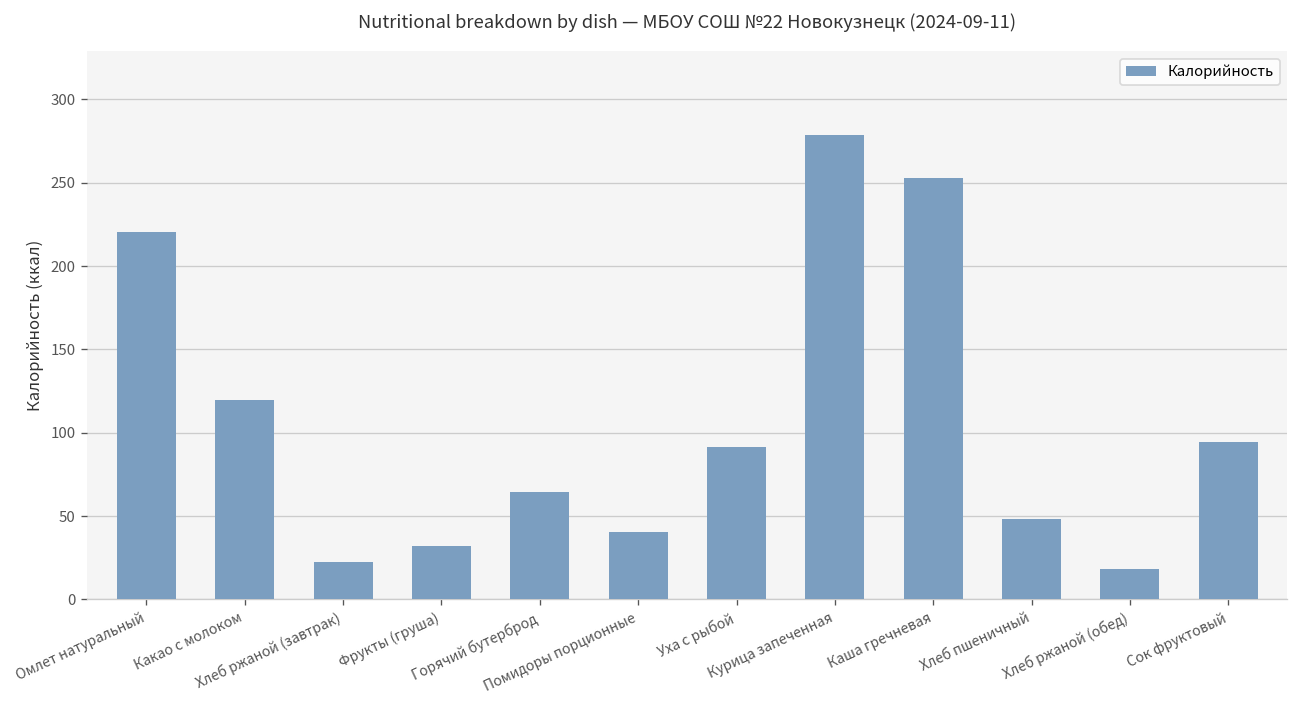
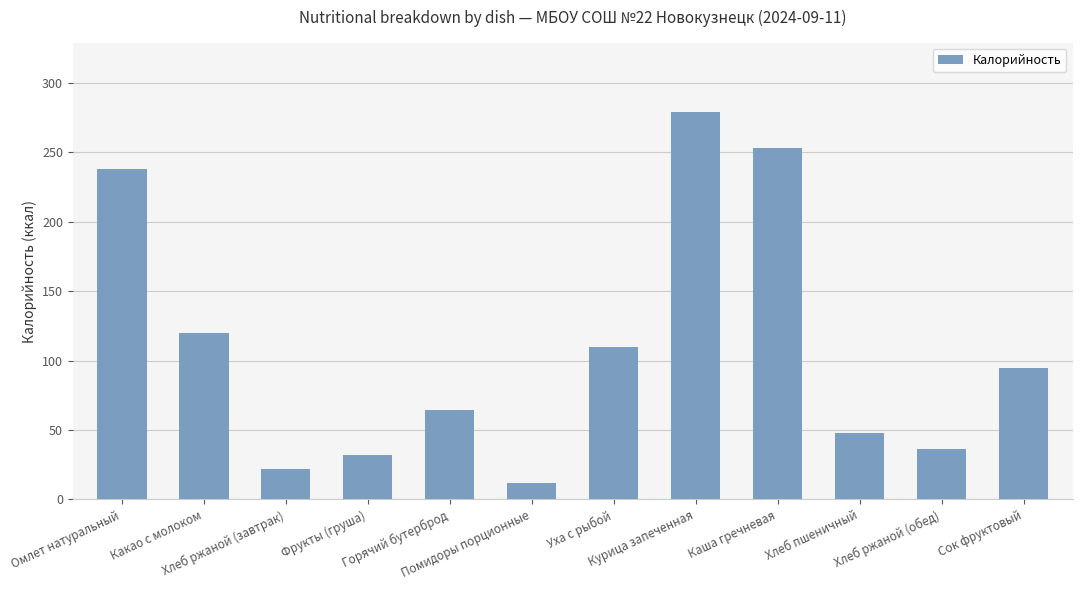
Омлет натуральный: 220 -> 238
Помидоры порционные: 41 -> 12
Уха с рыбой: 91 -> 110
Хлеб ржаной (обед): 18 -> 36
